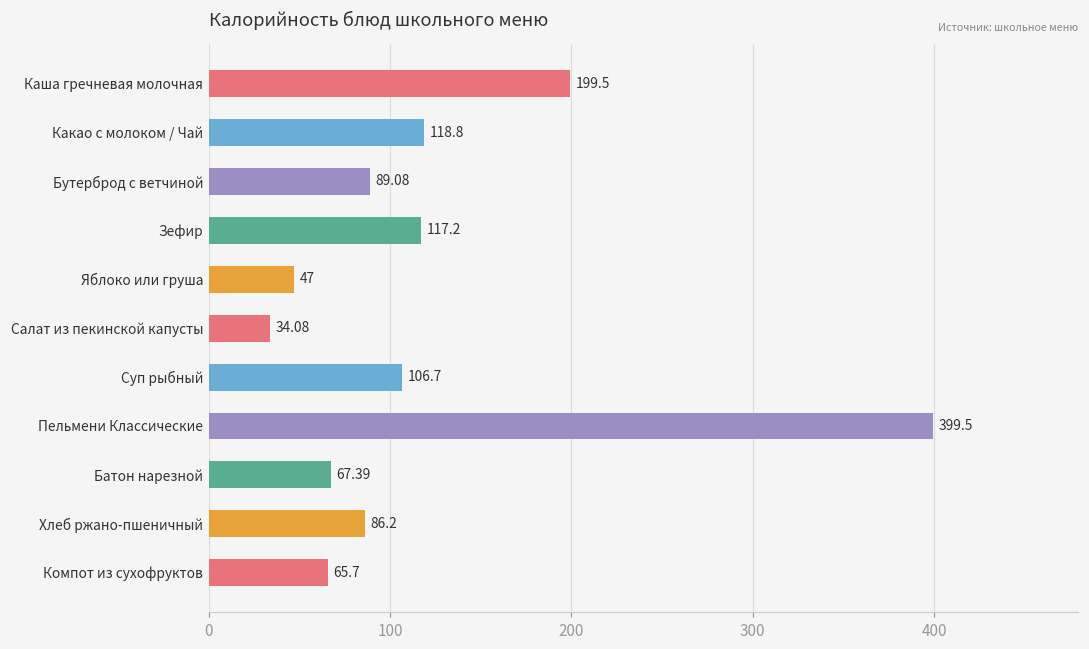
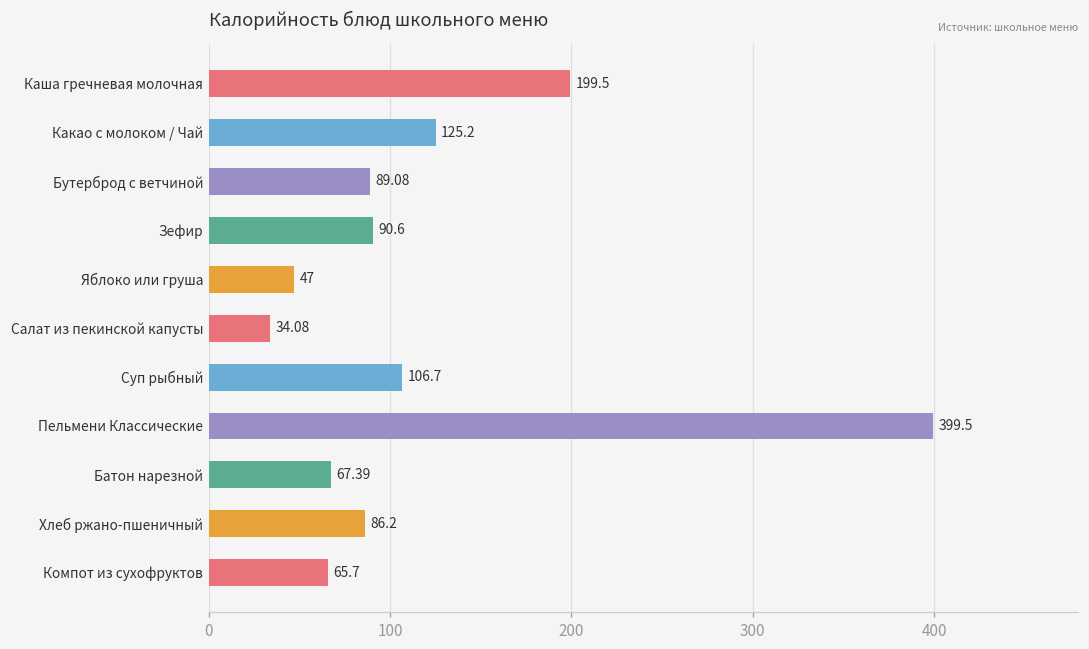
Какао с молоком / Чай: 118.8 -> 125.2
Зефир: 117.2 -> 90.6
